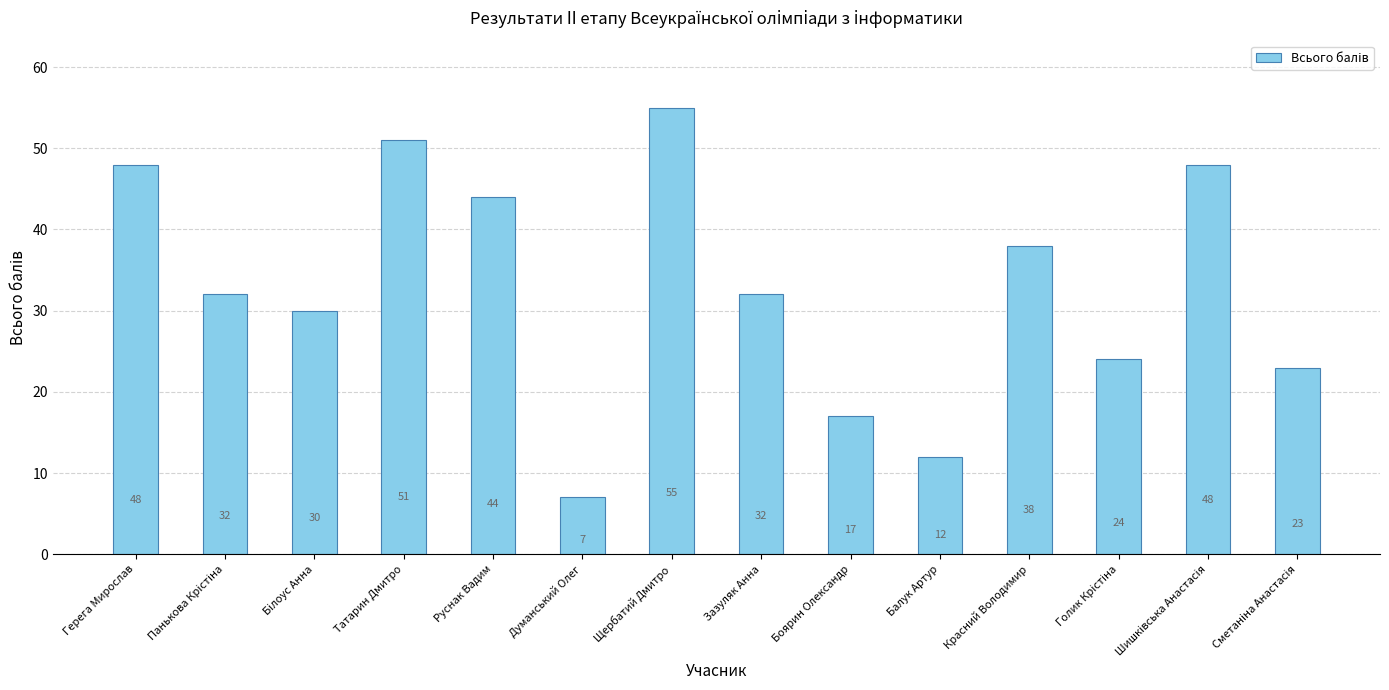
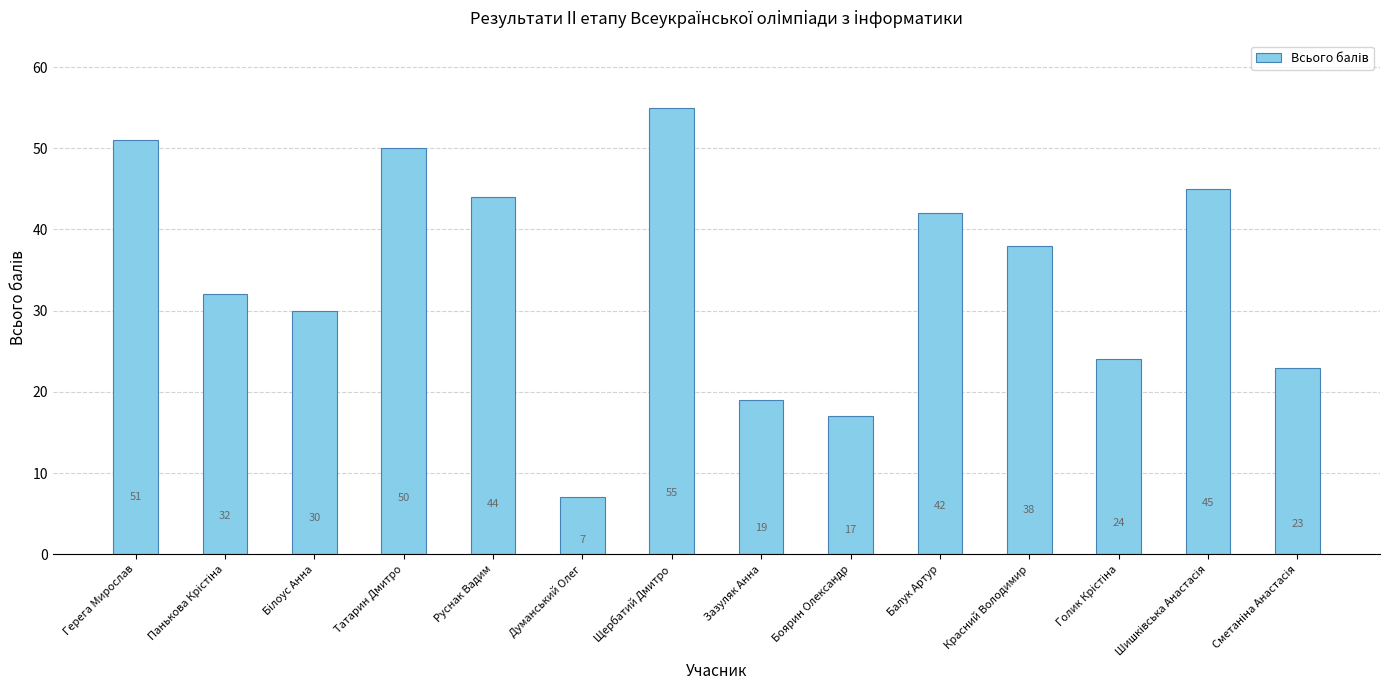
Герега Мирослав: 48 -> 51
Татарин Дмитро: 51 -> 50
Зазуляк Анна: 32 -> 19
Балук Артур: 12 -> 42
Шишківська Анастасія: 48 -> 45
